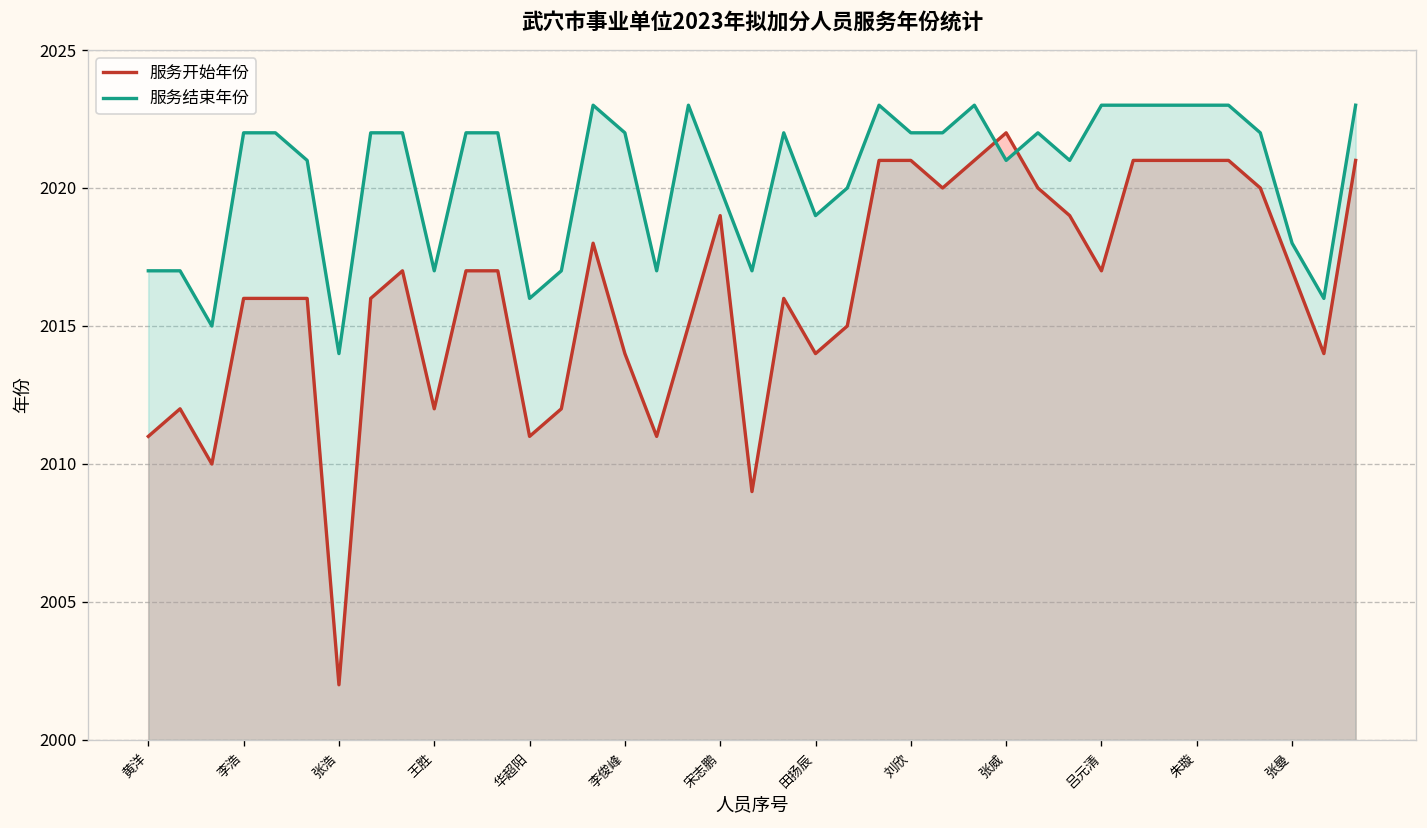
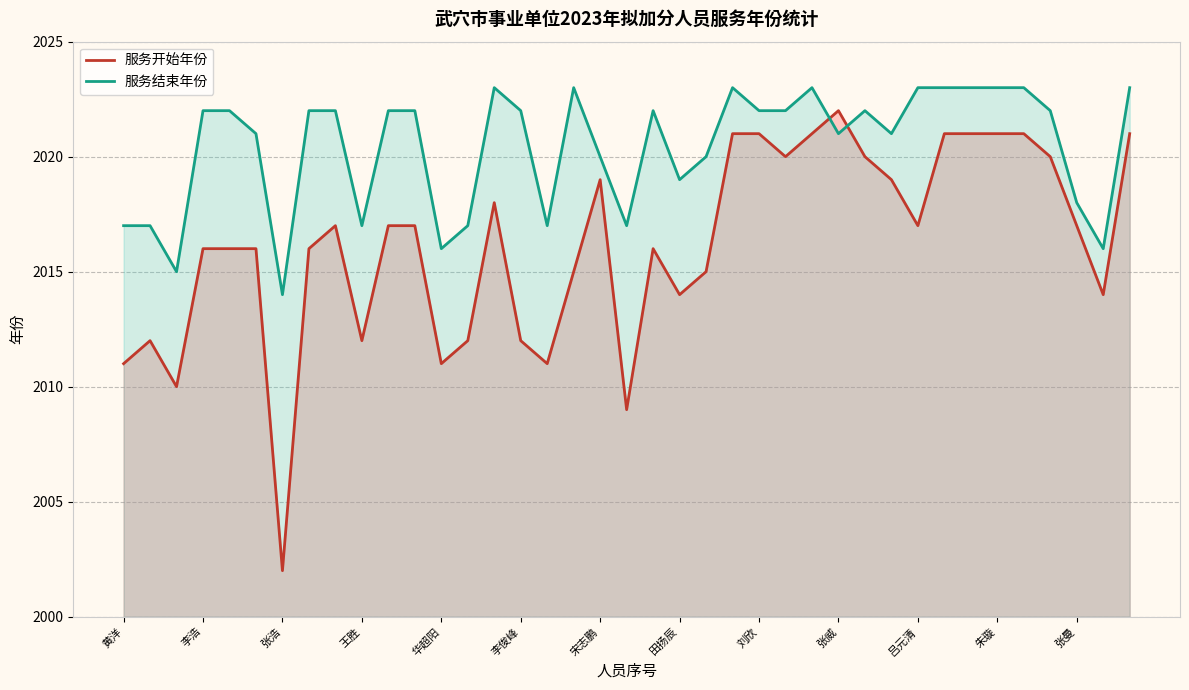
服务开始年份, 李俊峰: 2014 -> 2012
